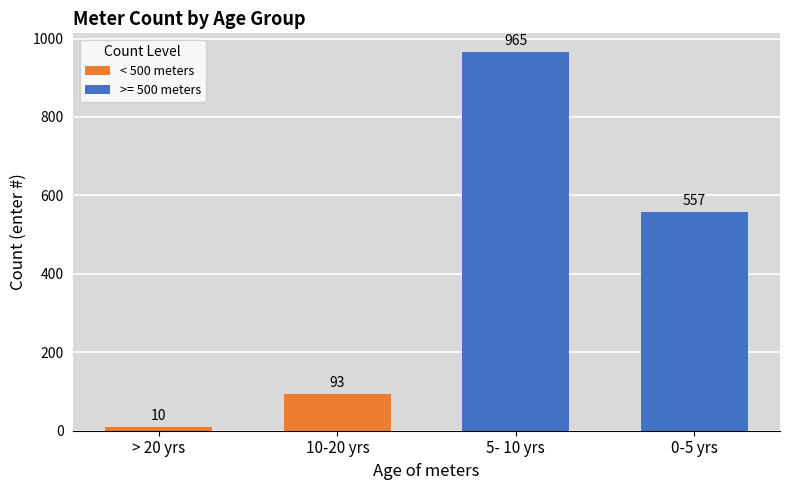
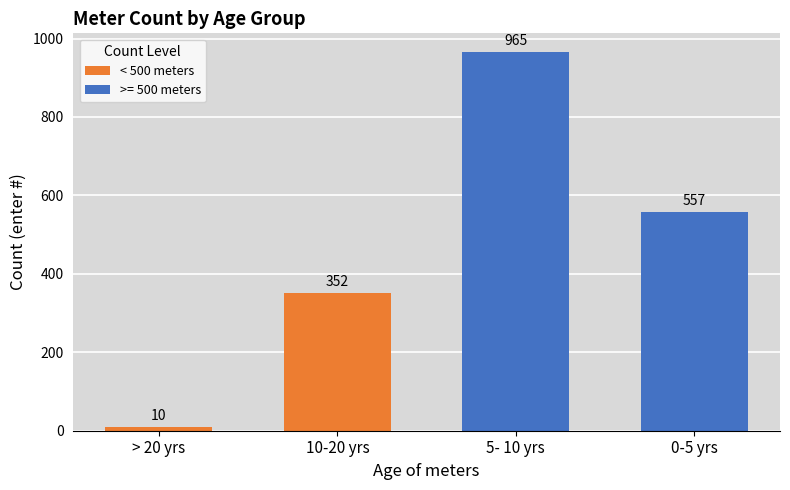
10-20 yrs: 93 -> 352
